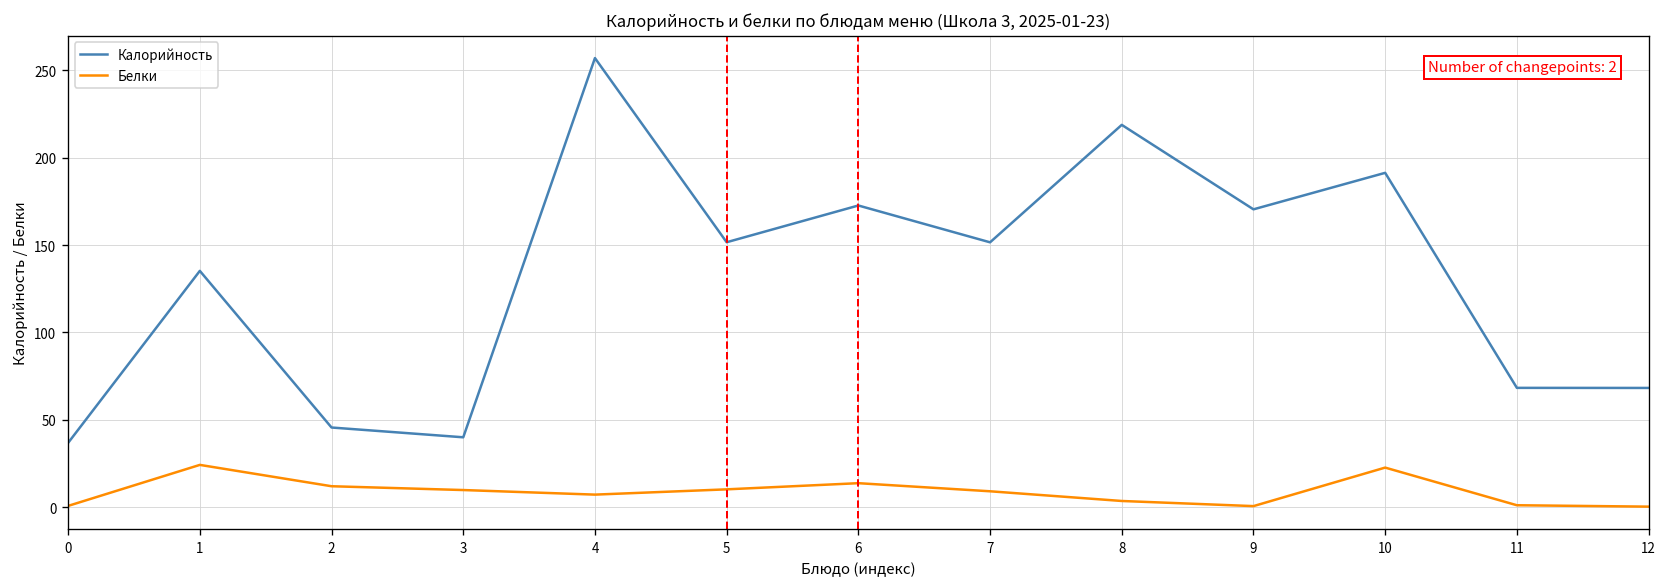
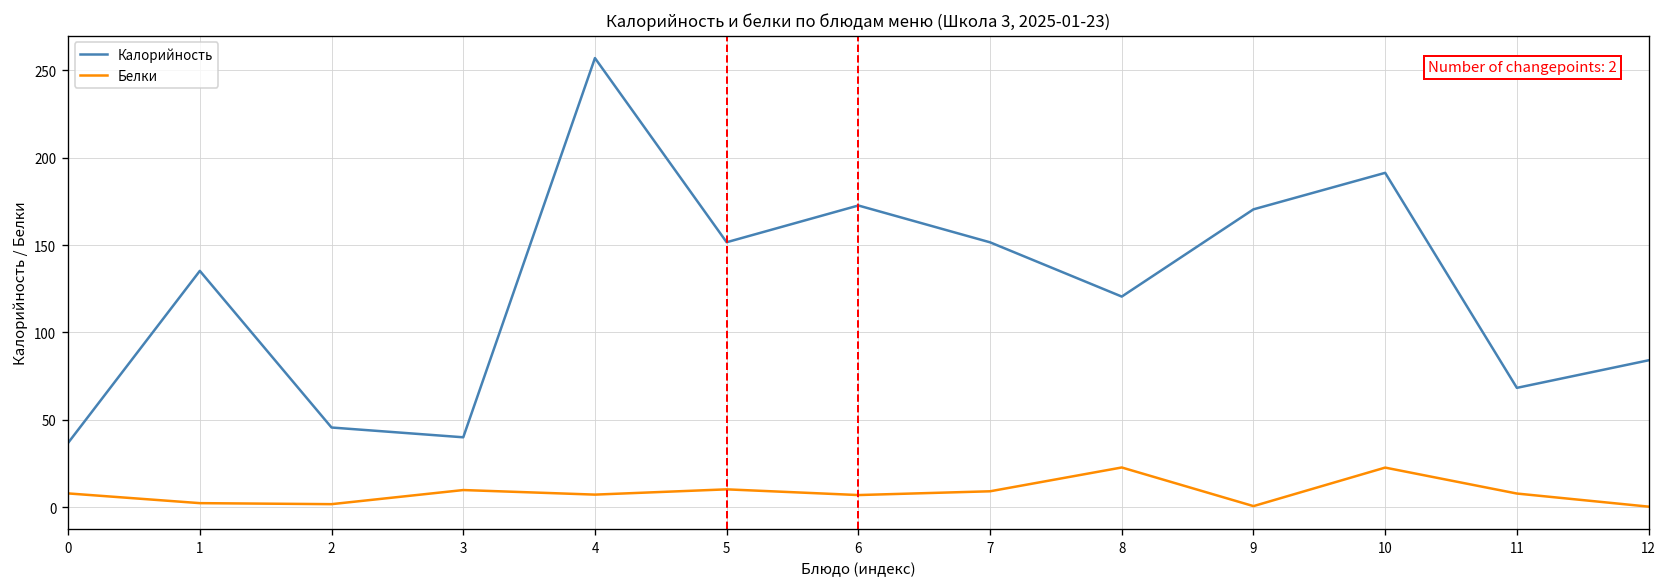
Белки, 0: 1 -> 8
Белки, 1: 24 -> 2
Белки, 2: 12 -> 2
Белки, 6: 14 -> 7
Калорийность, 8: 219 -> 121
Белки, 8: 4 -> 23
Белки, 11: 1 -> 8
Калорийность, 12: 68 -> 84
